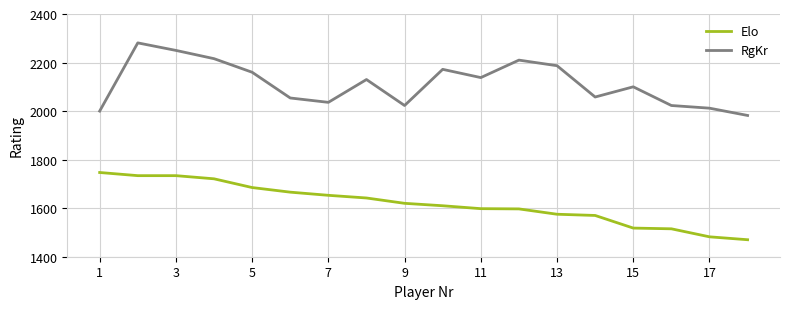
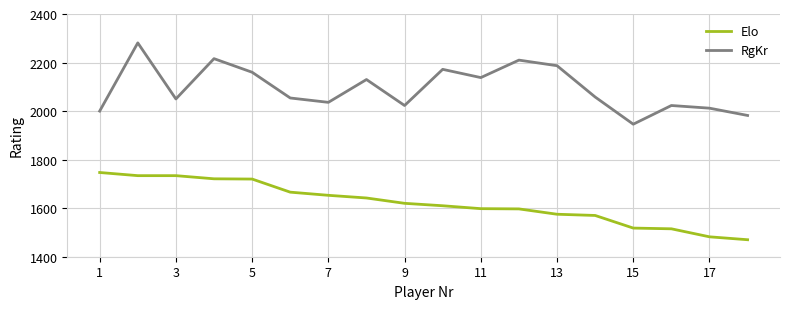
RgKr, 3: 2250 -> 2050
Elo, 5: 1690 -> 1720
RgKr, 15: 2100 -> 1950
